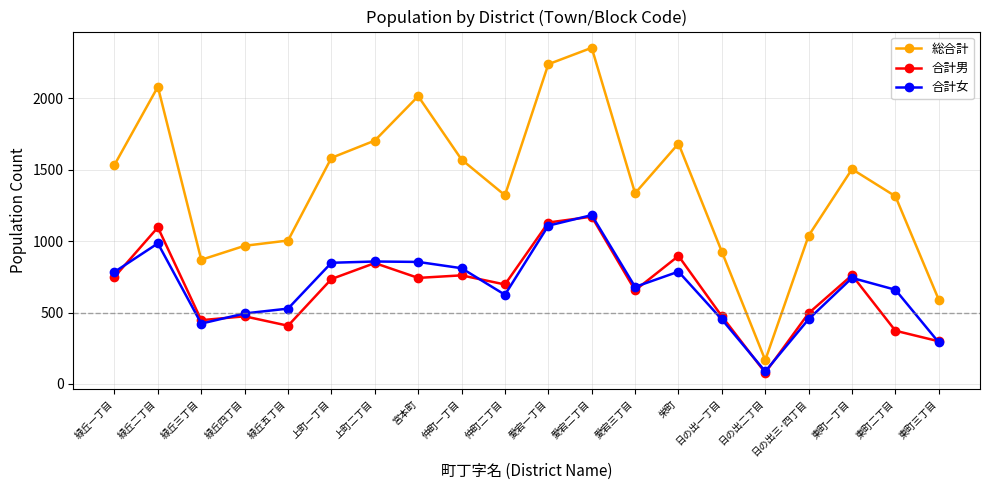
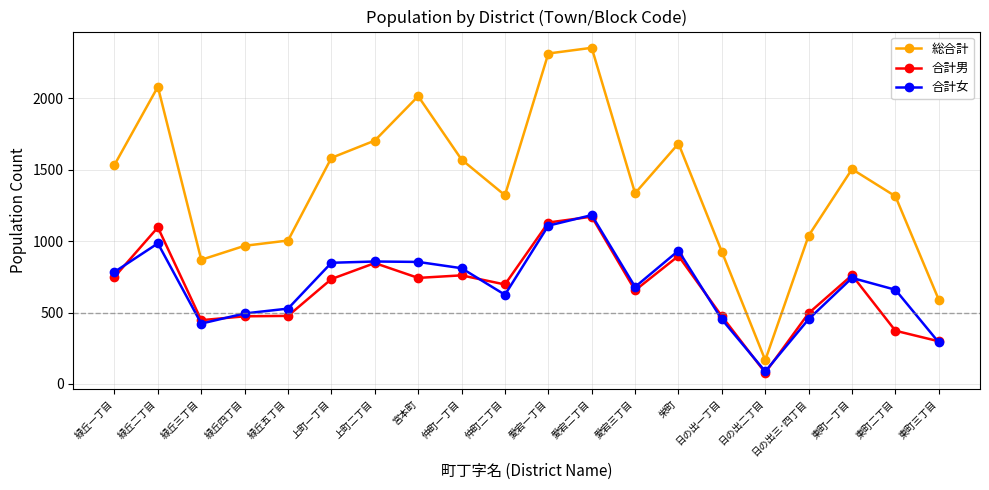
合計男, 緑丘五丁目: 410 -> 480
総合計, 愛宕一丁目: 2240 -> 2320
合計女, 栄町: 790 -> 930
